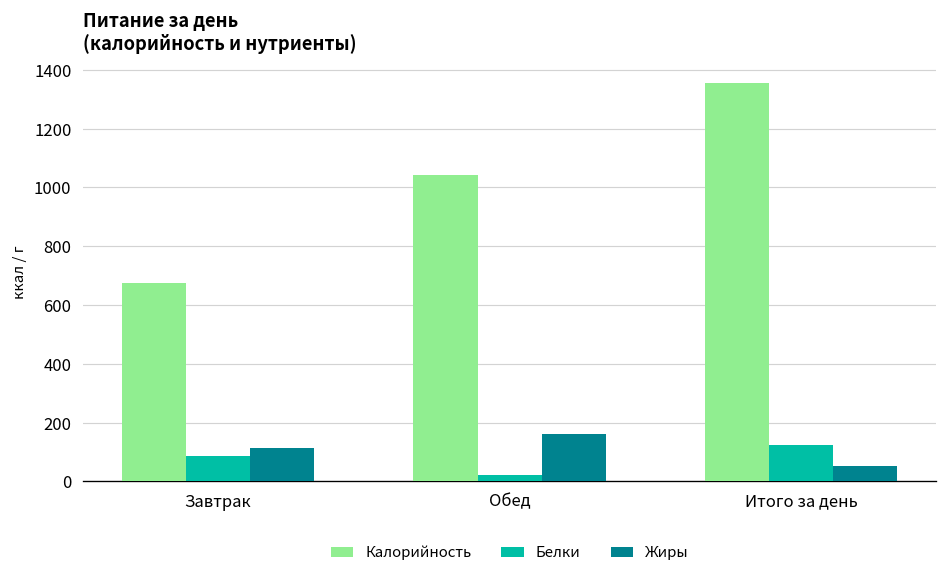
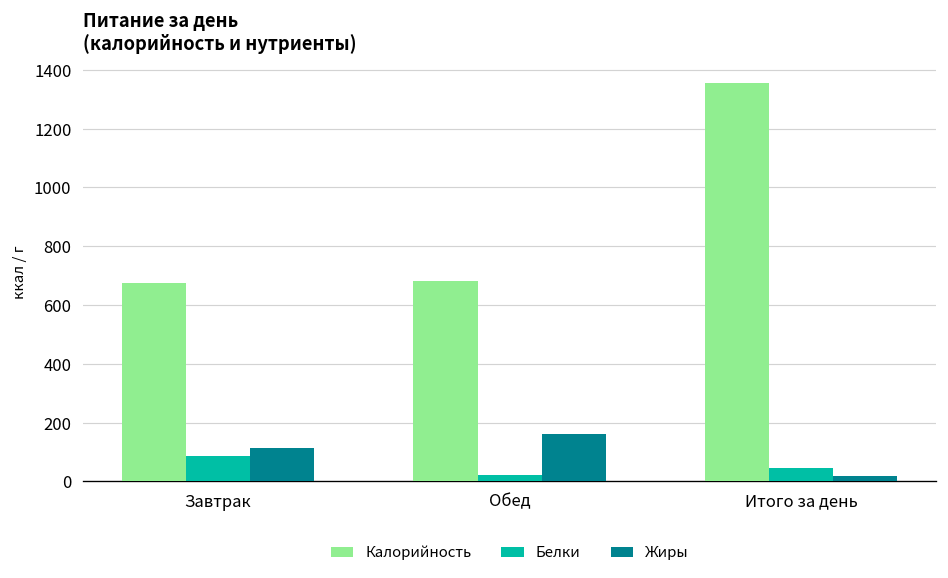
Калорийность, Обед: 1040 -> 680
Белки, Итого за день: 120 -> 40
Жиры, Итого за день: 50 -> 20
